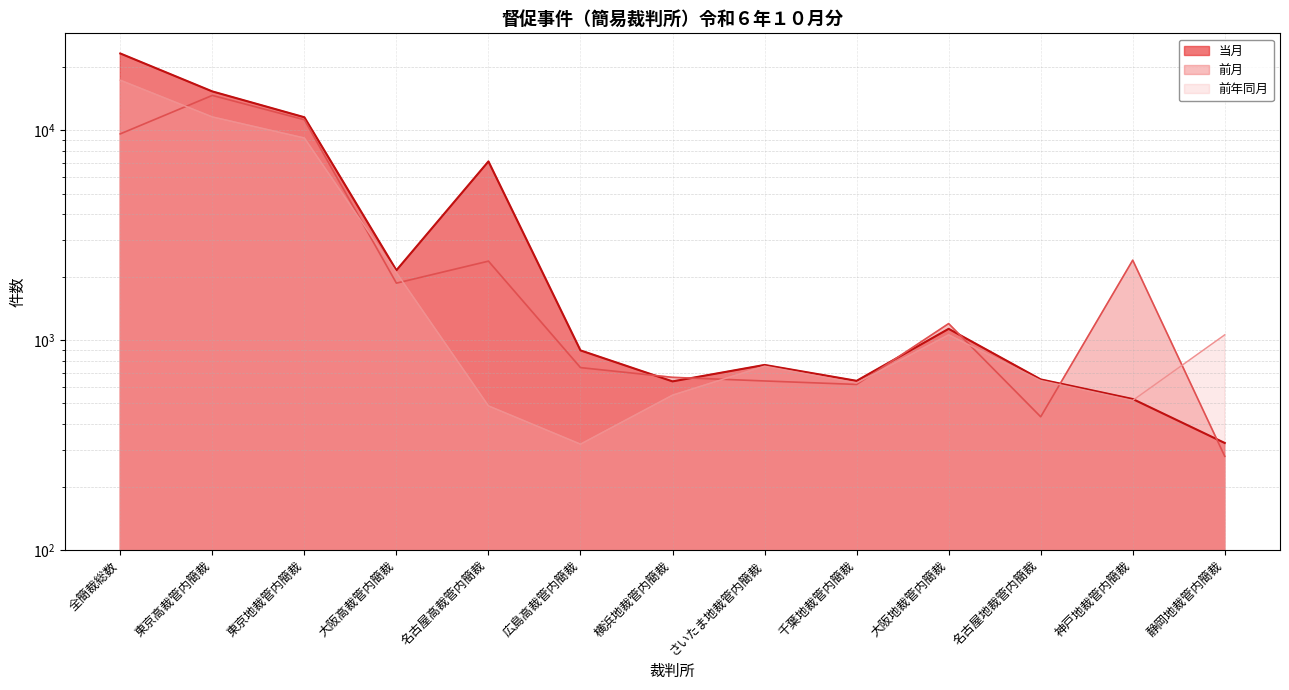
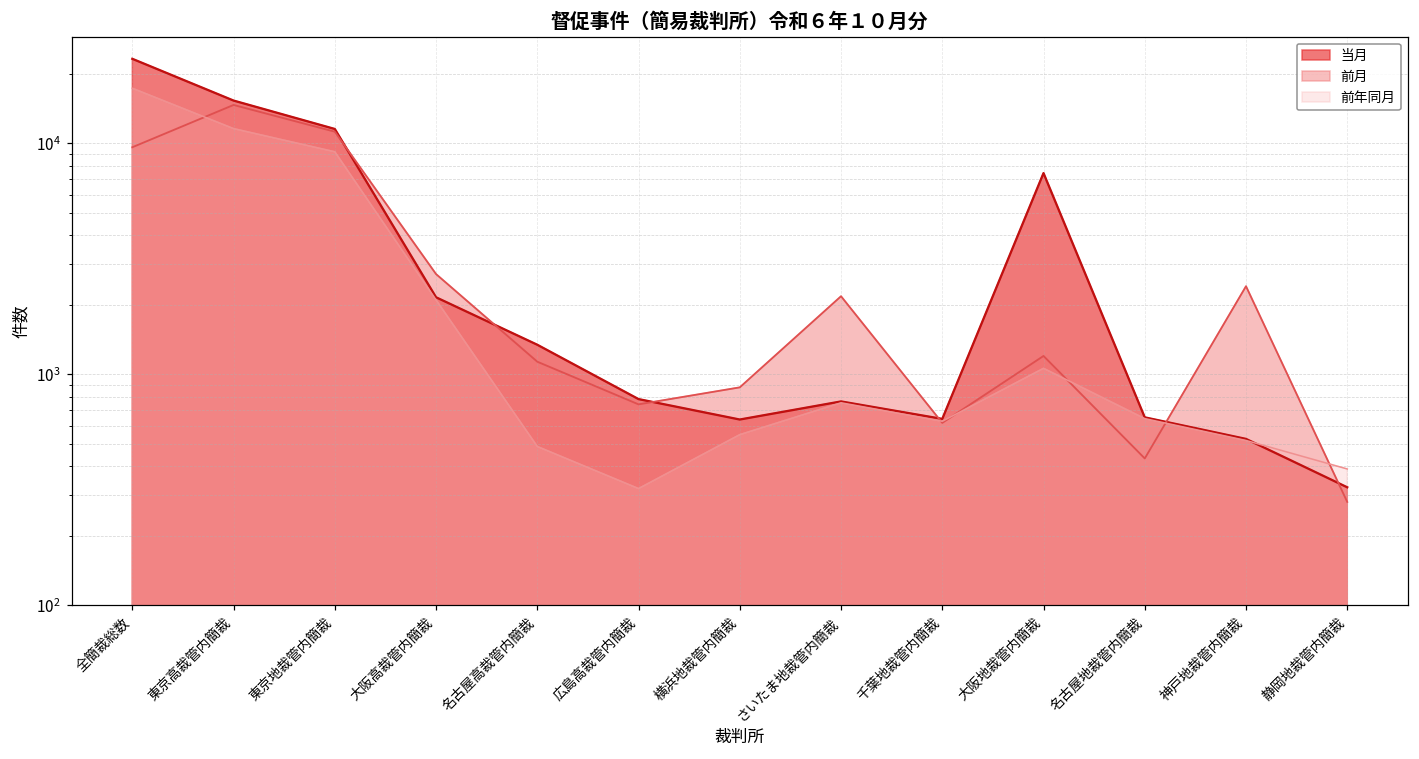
前月, 大阪高裁管内簡裁: 1900 -> 2700
当月, 名古屋高裁管内簡裁: 7100 -> 1300
前月, 名古屋高裁管内簡裁: 2400 -> 1100
当月, 広島高裁管内簡裁: 900 -> 780
前月, 横浜地裁管内簡裁: 670 -> 880
前月, さいたま地裁管内簡裁: 640 -> 2200
当月, 大阪地裁管内簡裁: 1100 -> 7400
前年同月, 静岡地裁管内簡裁: 1100 -> 390
